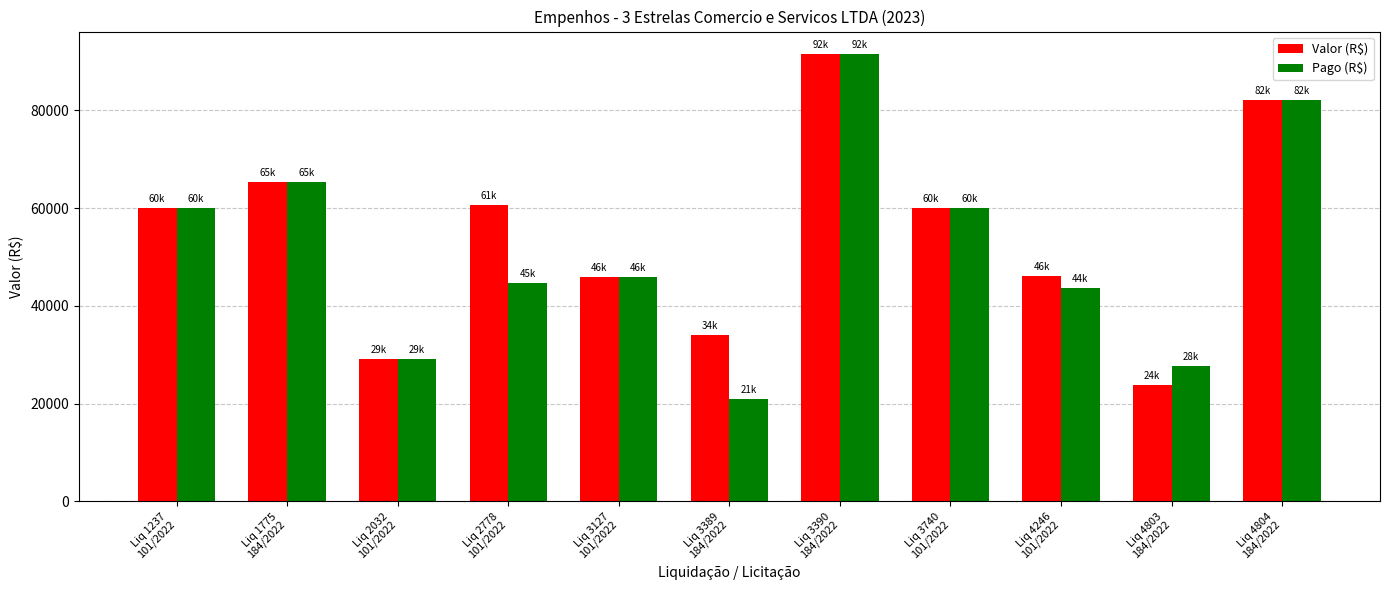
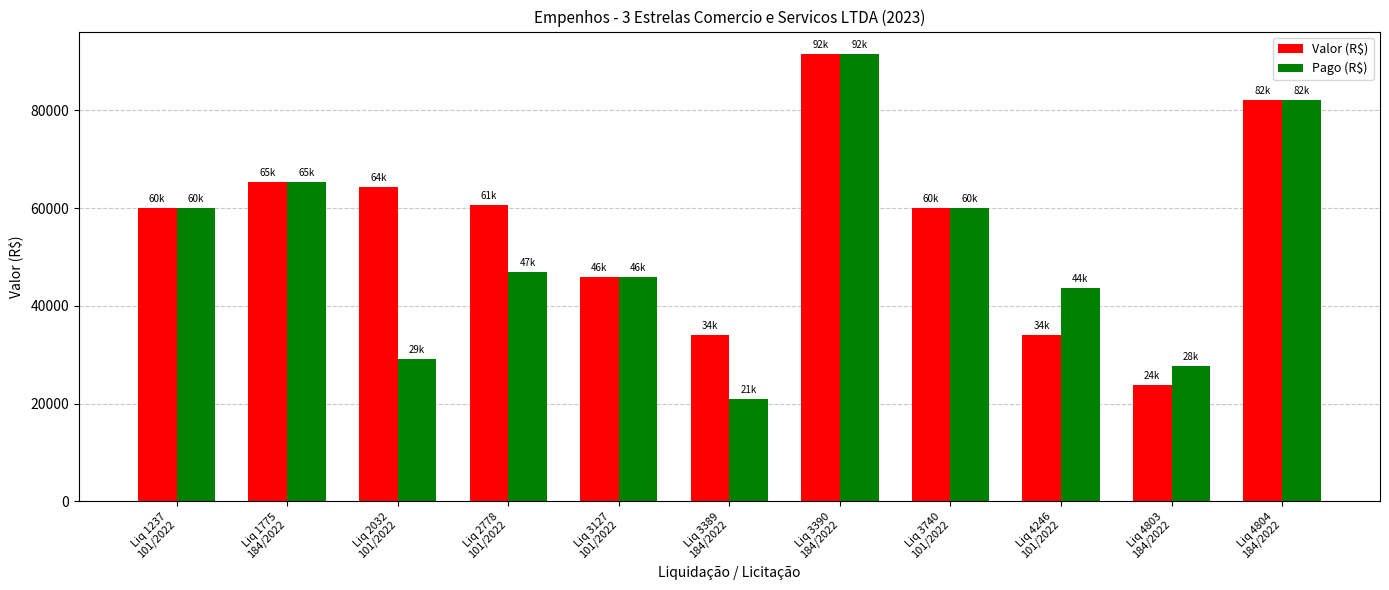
Valor (R$), Liq 2032 101/2022: 29k -> 64k
Pago (R$), Liq 2778 101/2022: 45k -> 47k
Valor (R$), Liq 4246 101/2022: 46k -> 34k
